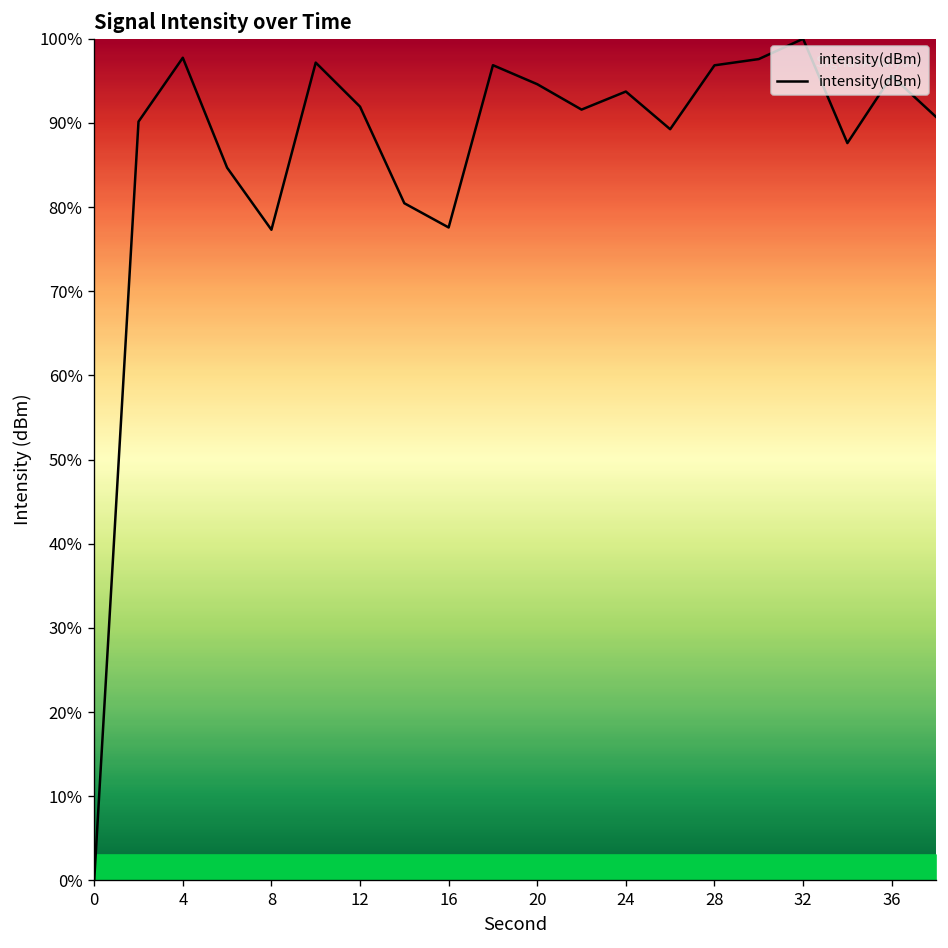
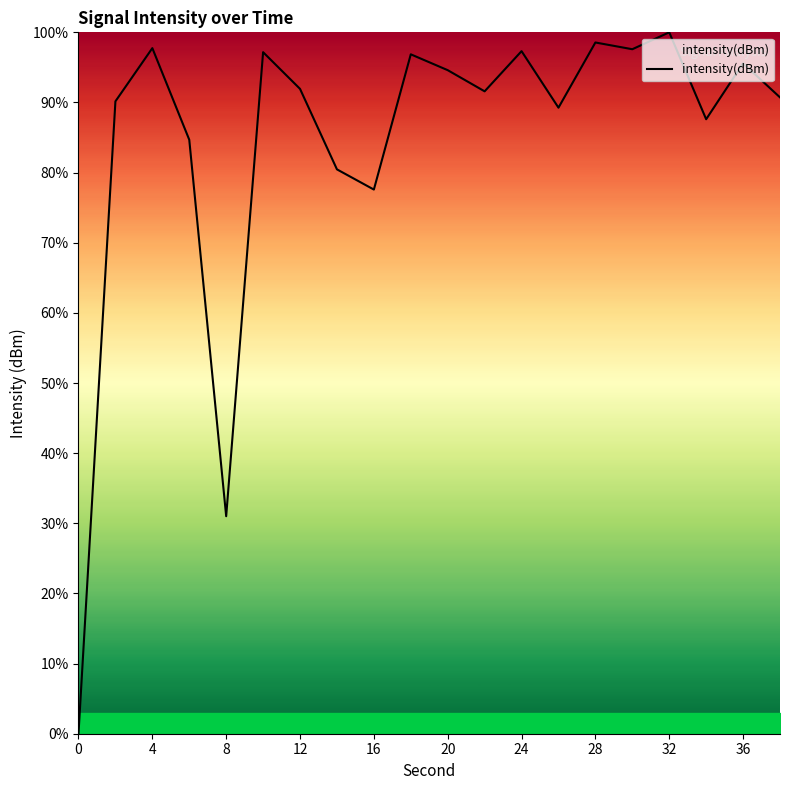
intensity(dBm), 8: 77% -> 31%
intensity(dBm), 24: 94% -> 97%
intensity(dBm), 28: 97% -> 99%
